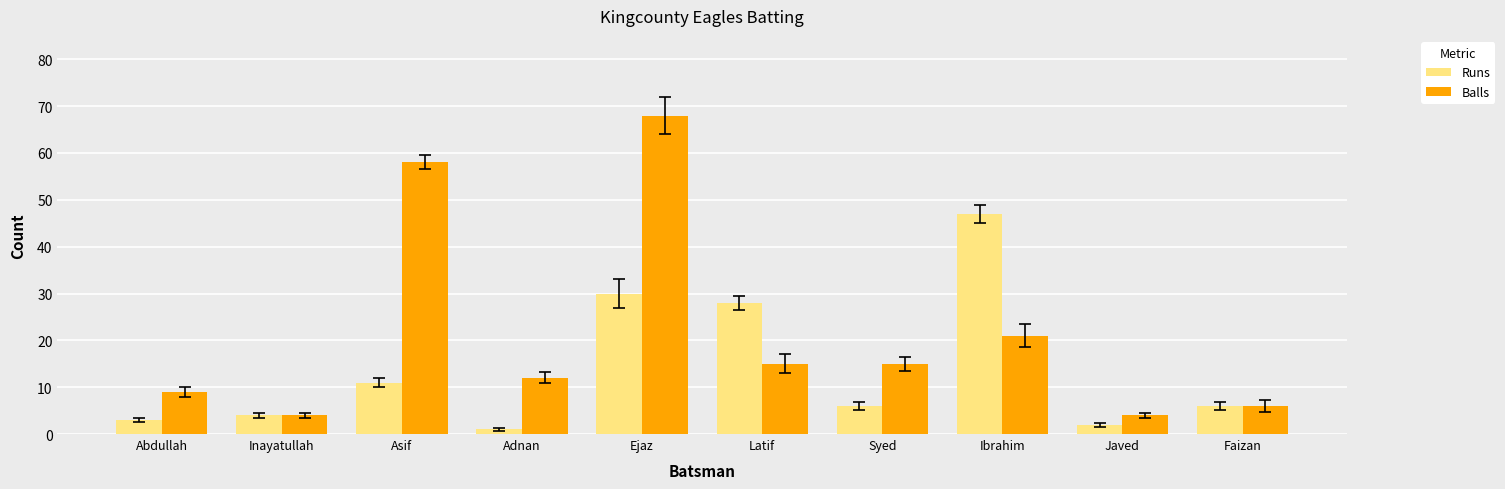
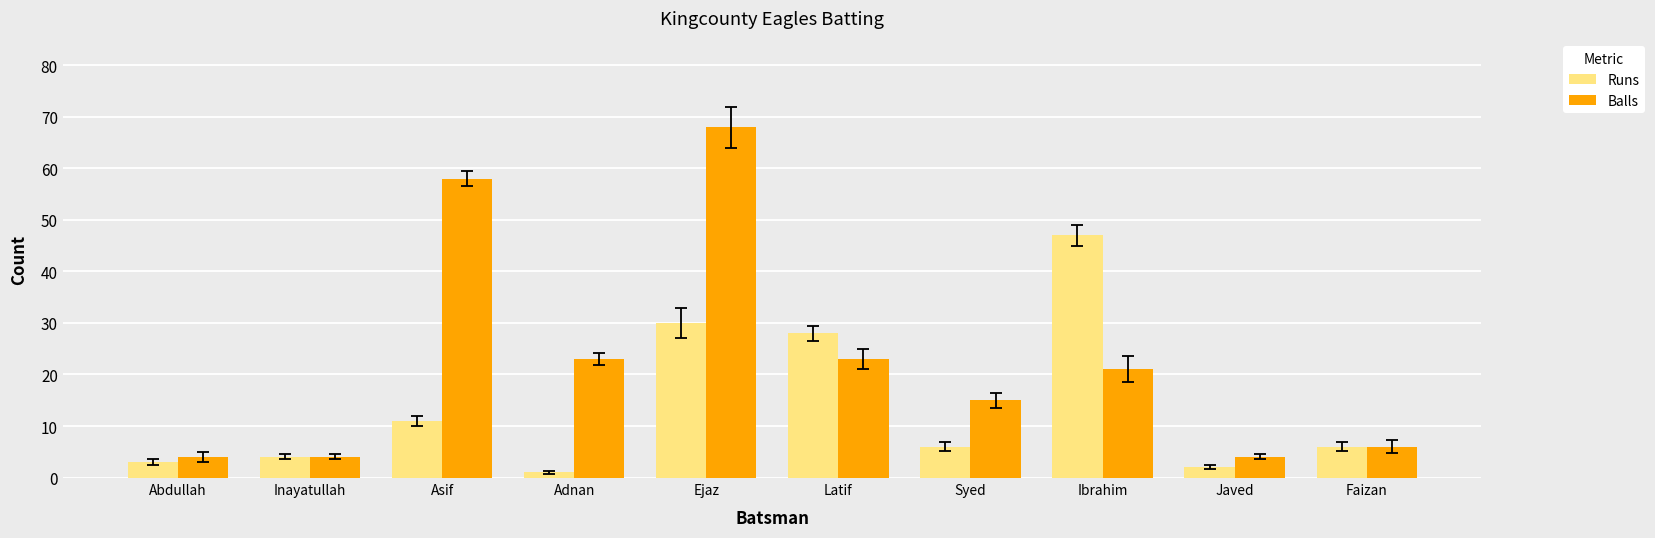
Balls, Abdullah: 9 -> 4
Balls, Adnan: 12 -> 23
Balls, Latif: 15 -> 23
